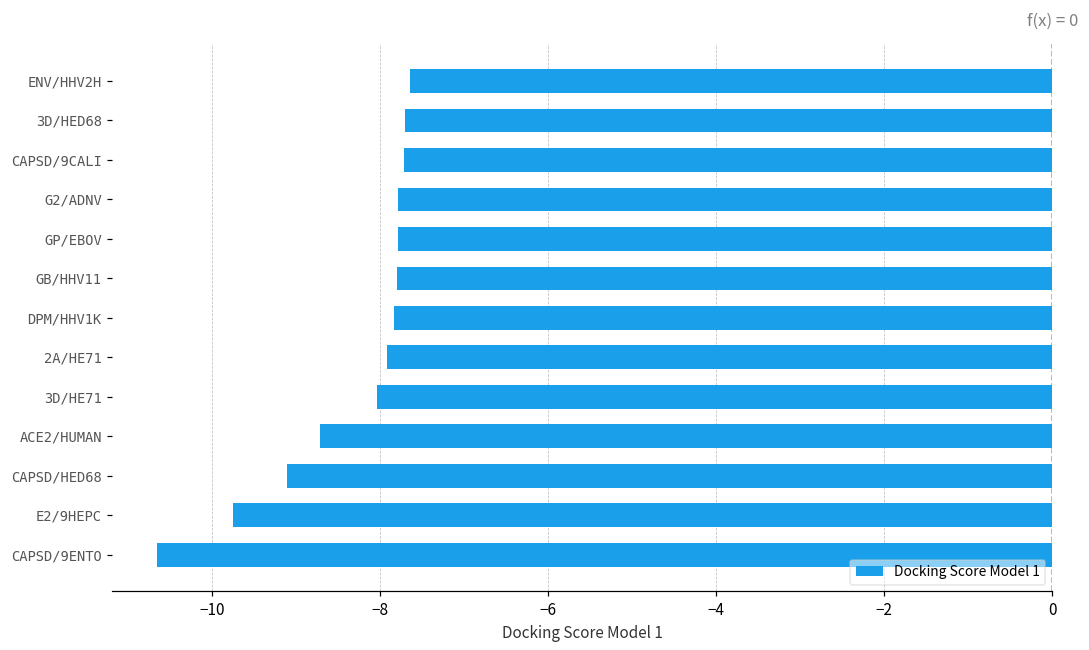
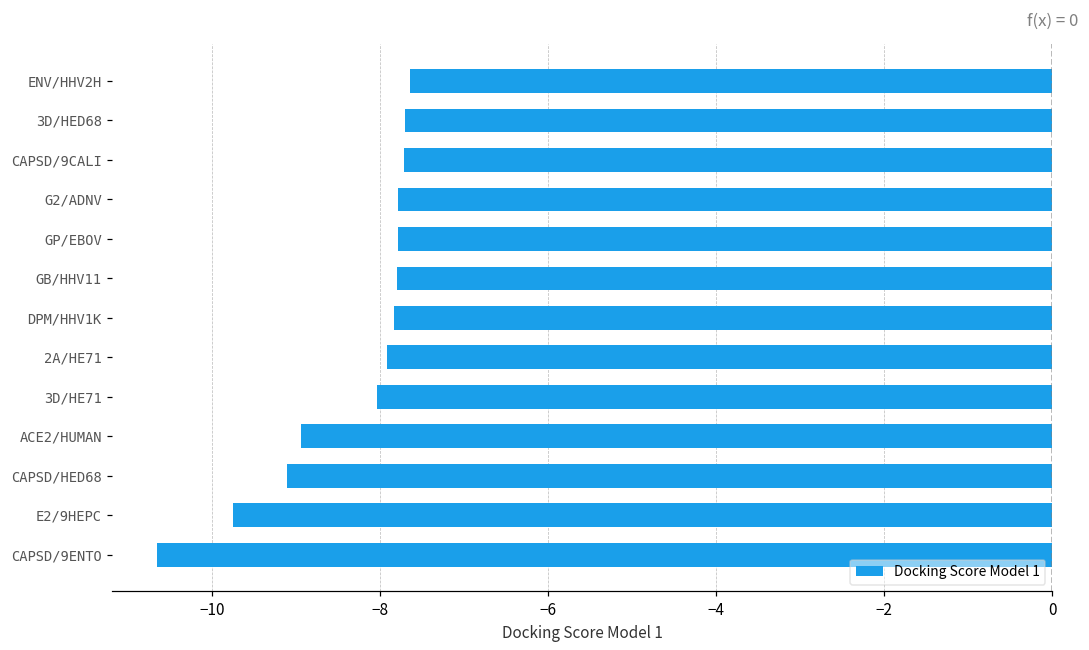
ACE2/HUMAN: -8.7 -> -8.9
